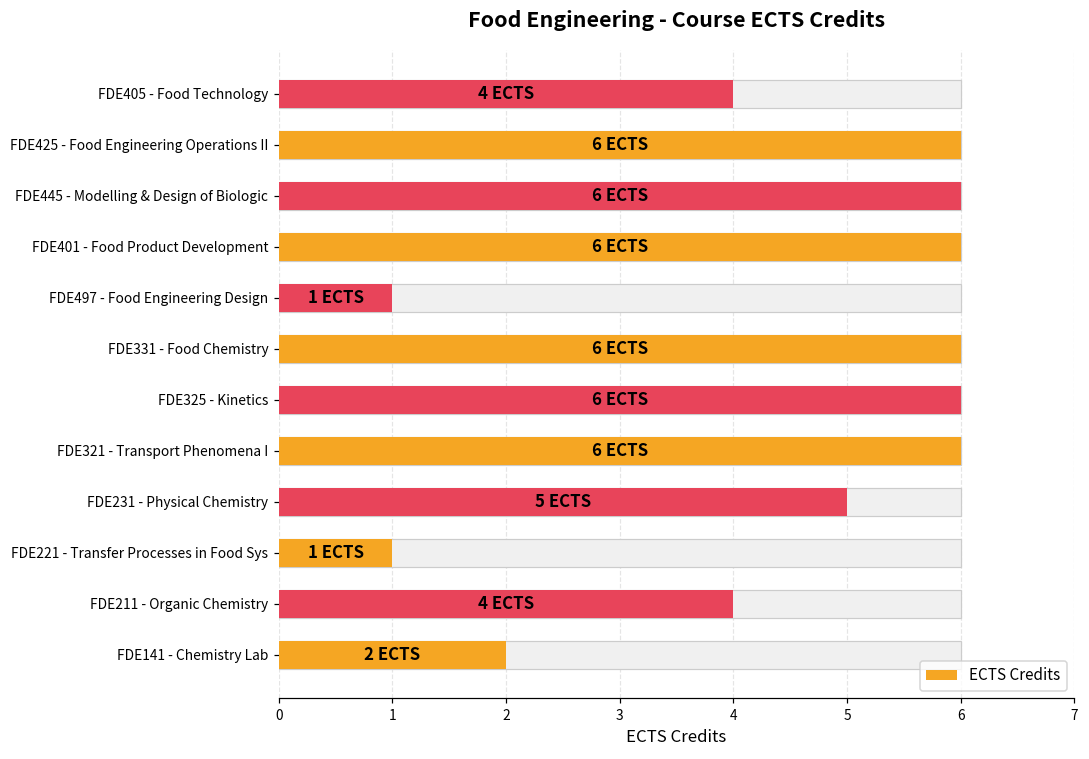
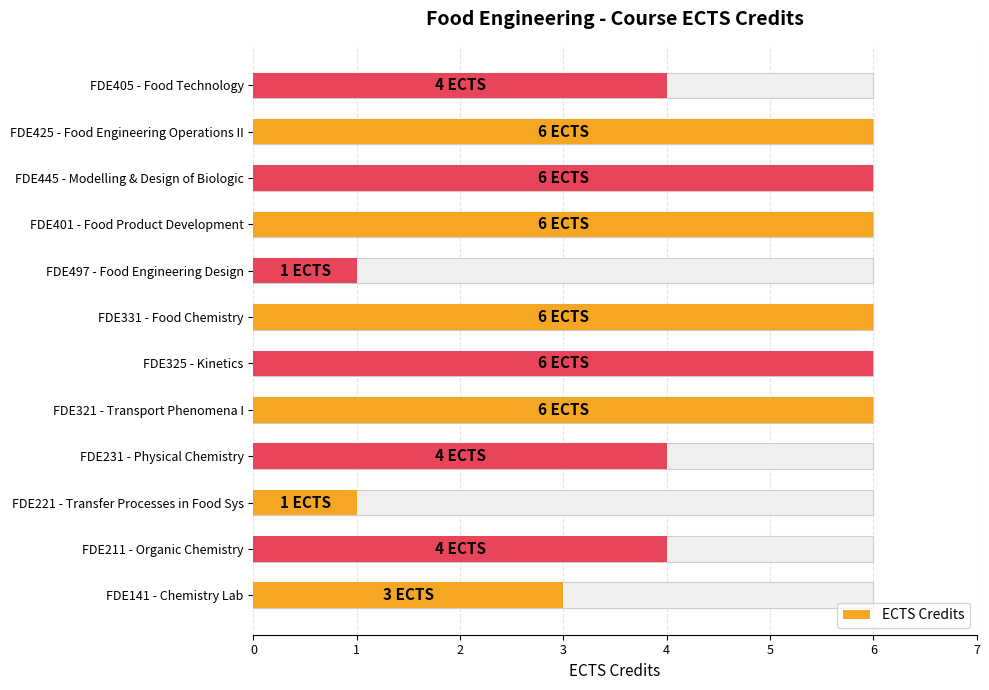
ECTS Credits, FDE231 - Physical Chemistry: 5 -> 4
ECTS Credits, FDE141 - Chemistry Lab: 2 -> 3
